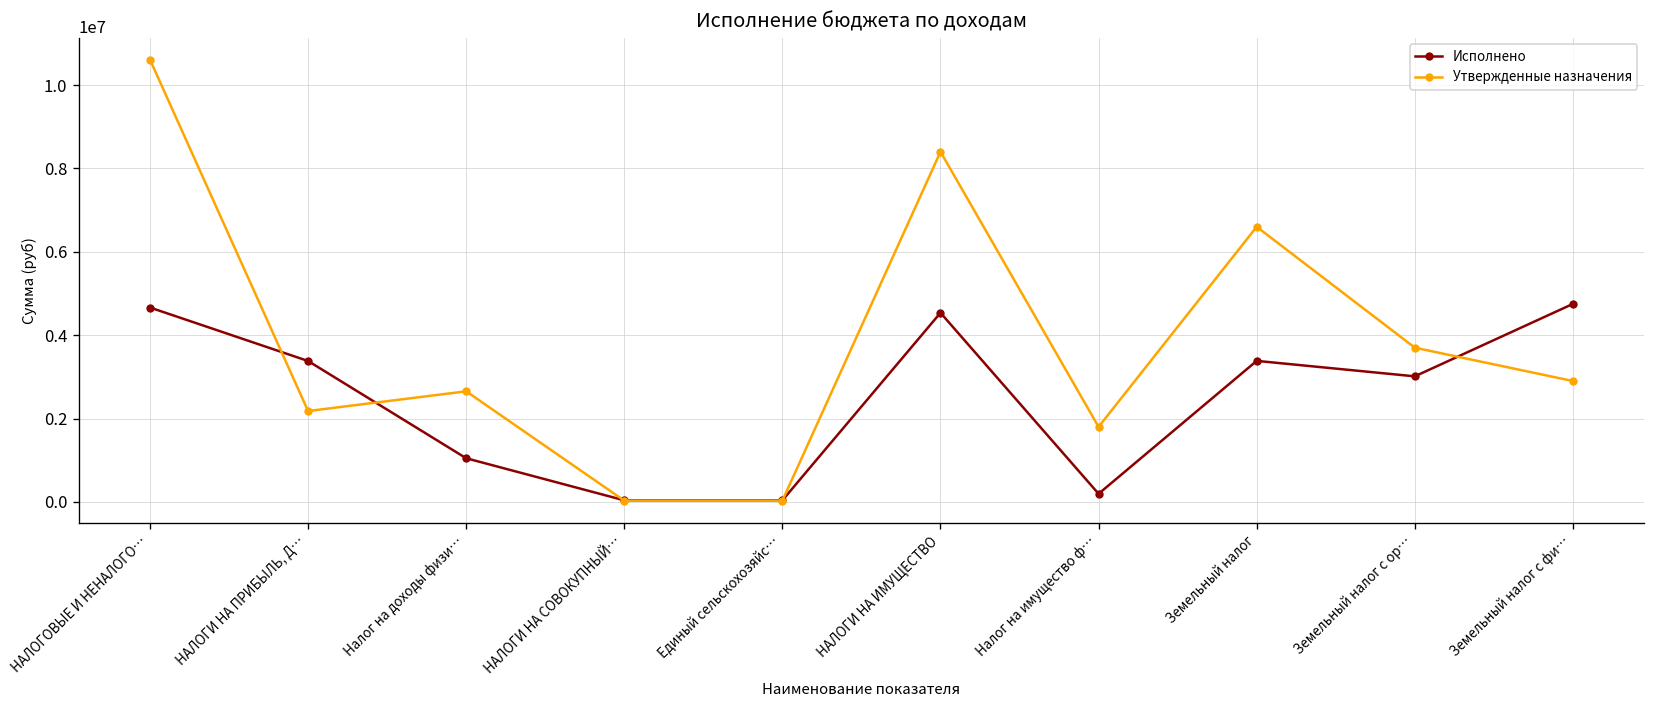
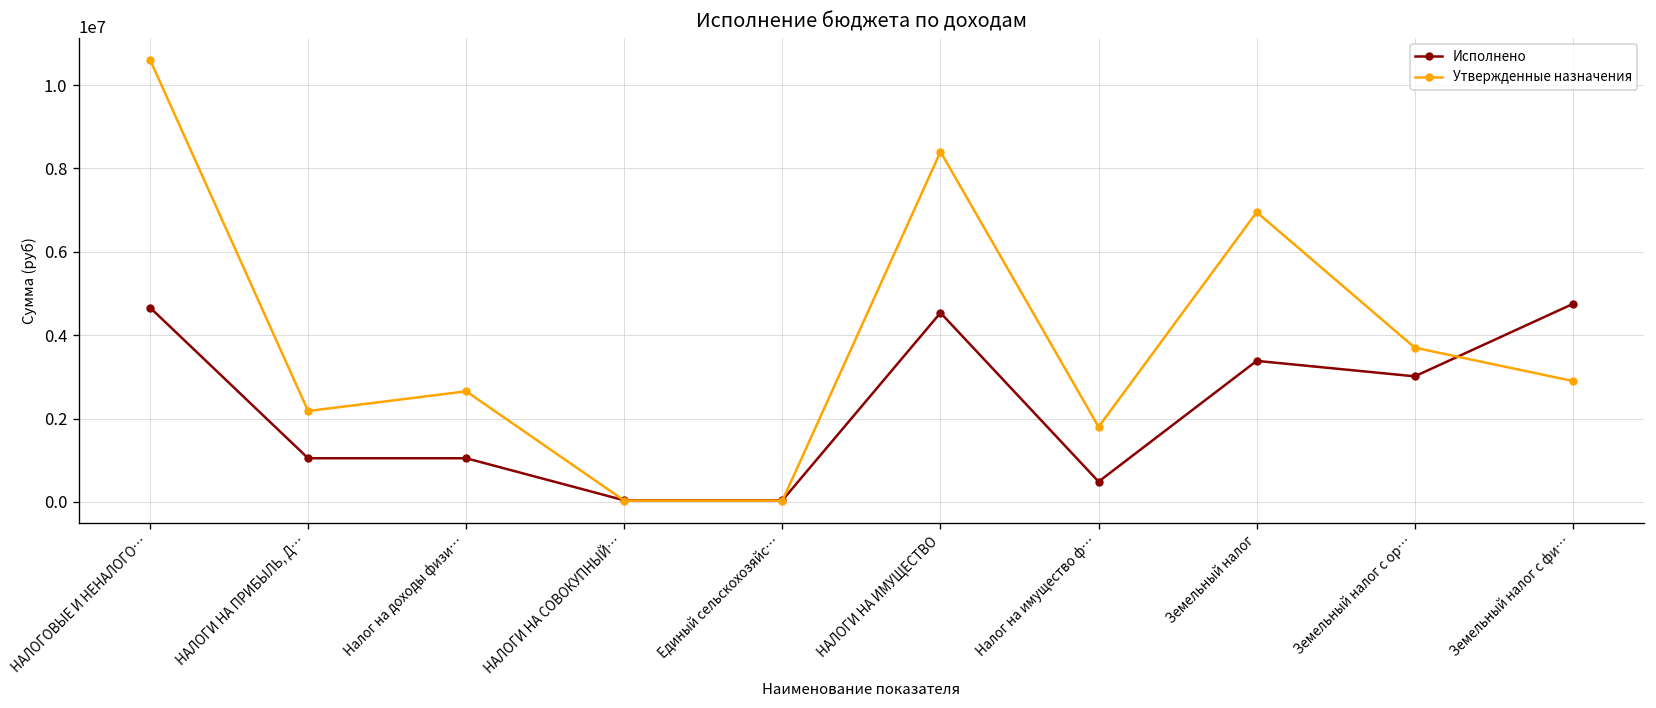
Исполнено, НАЛОГИ НА ПРИБЫЛЬ, Д…: 3400000 -> 1000000
Исполнено, Налог на имущество ф…: 200000 -> 500000
Утвержденные назначения, Земельный налог: 6600000 -> 7000000
